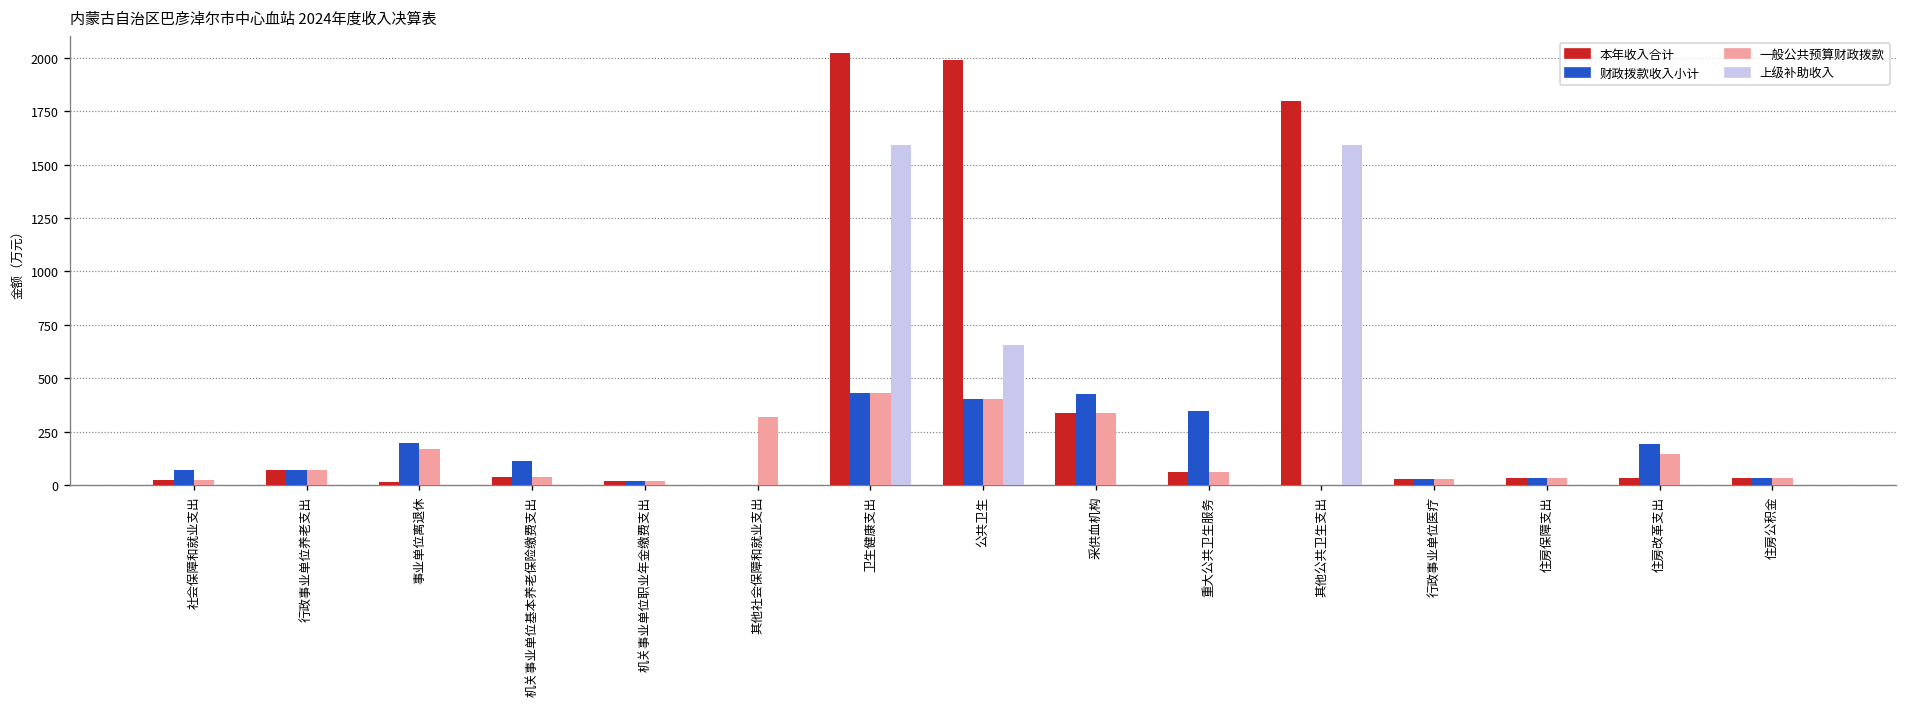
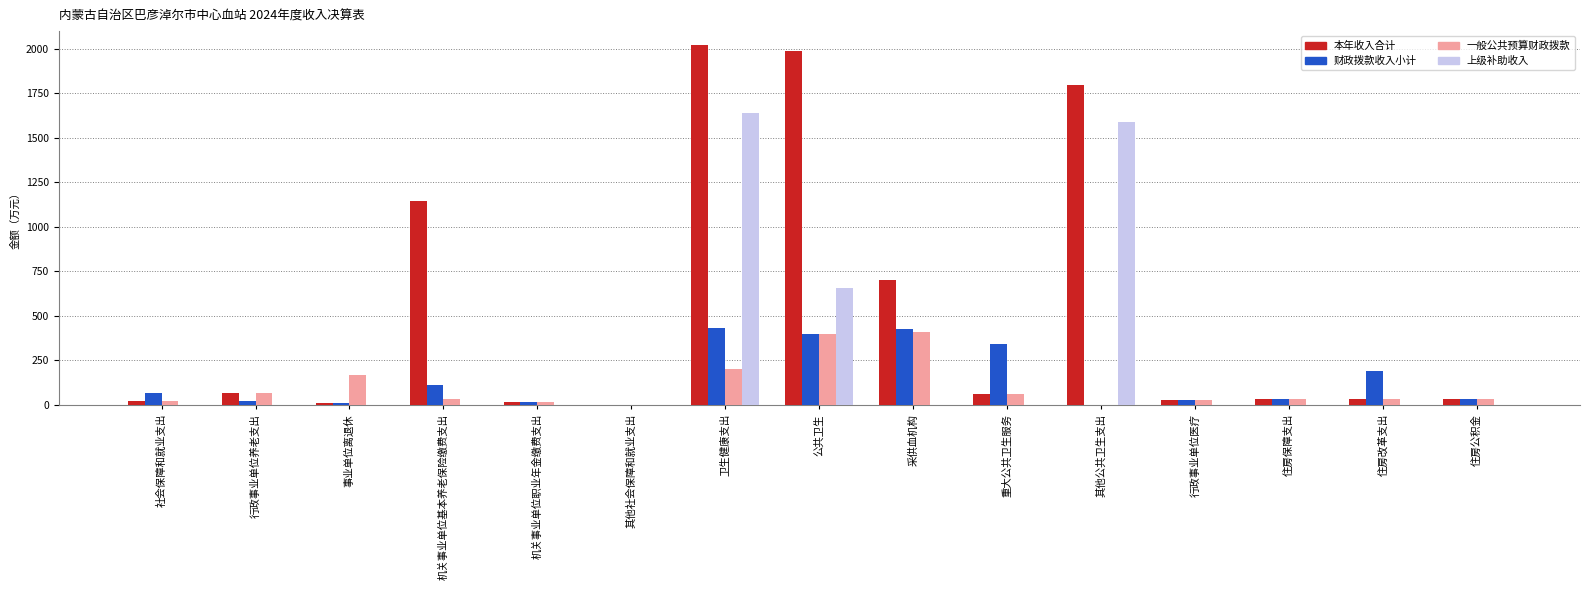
财政拨款收入小计, 行政事业单位养老支出: 70 -> 20
财政拨款收入小计, 事业单位离退休: 200 -> 10
本年收入合计, 机关事业单位基本养老保险缴费支出: 40 -> 1150
一般公共预算财政拨款, 其他社会保障和就业支出: 320 -> 0
一般公共预算财政拨款, 卫生健康支出: 430 -> 200
上级补助收入, 卫生健康支出: 1590 -> 1640
本年收入合计, 采供血机构: 340 -> 700
一般公共预算财政拨款, 采供血机构: 340 -> 410
一般公共预算财政拨款, 住房改革支出: 140 -> 30
